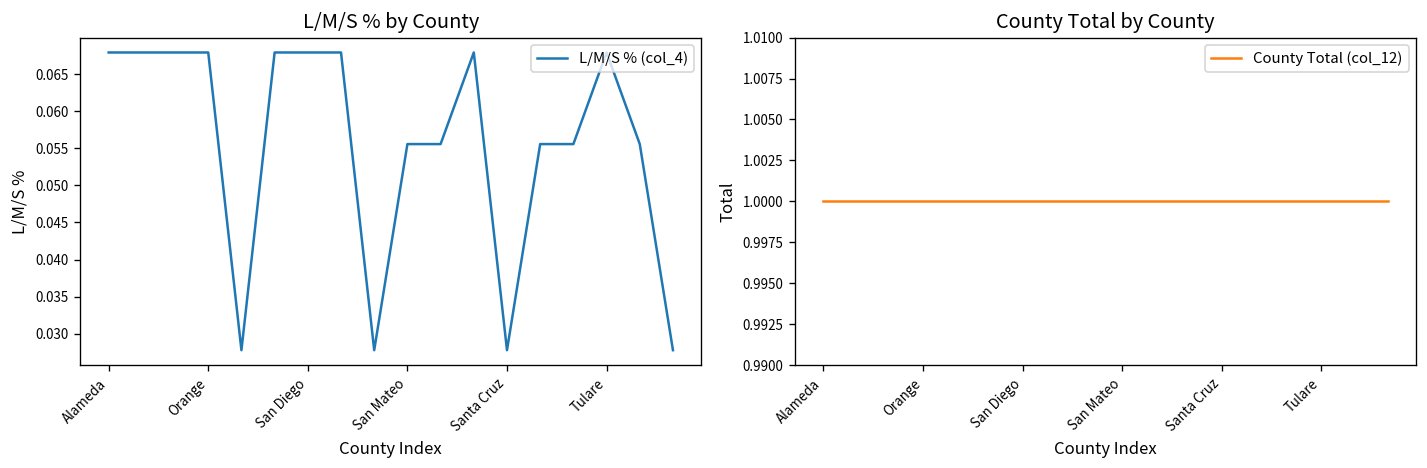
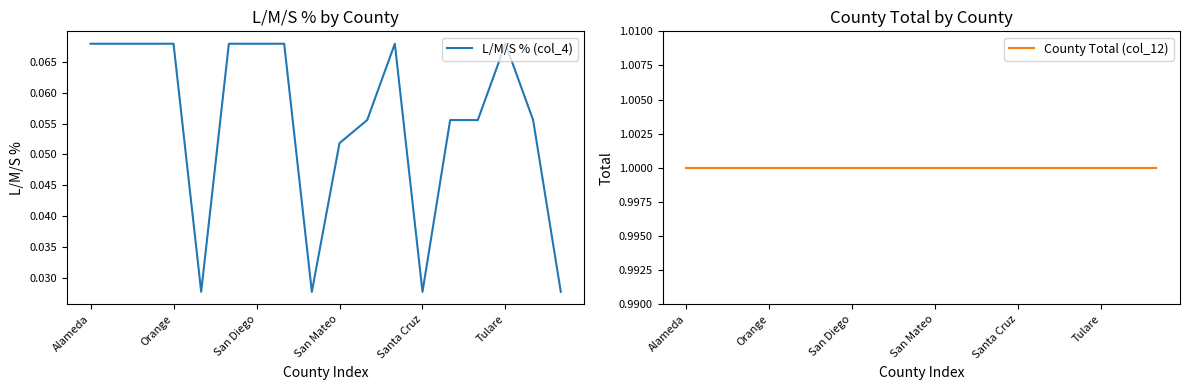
L/M/S % by County, San Mateo: 0.056 -> 0.052
